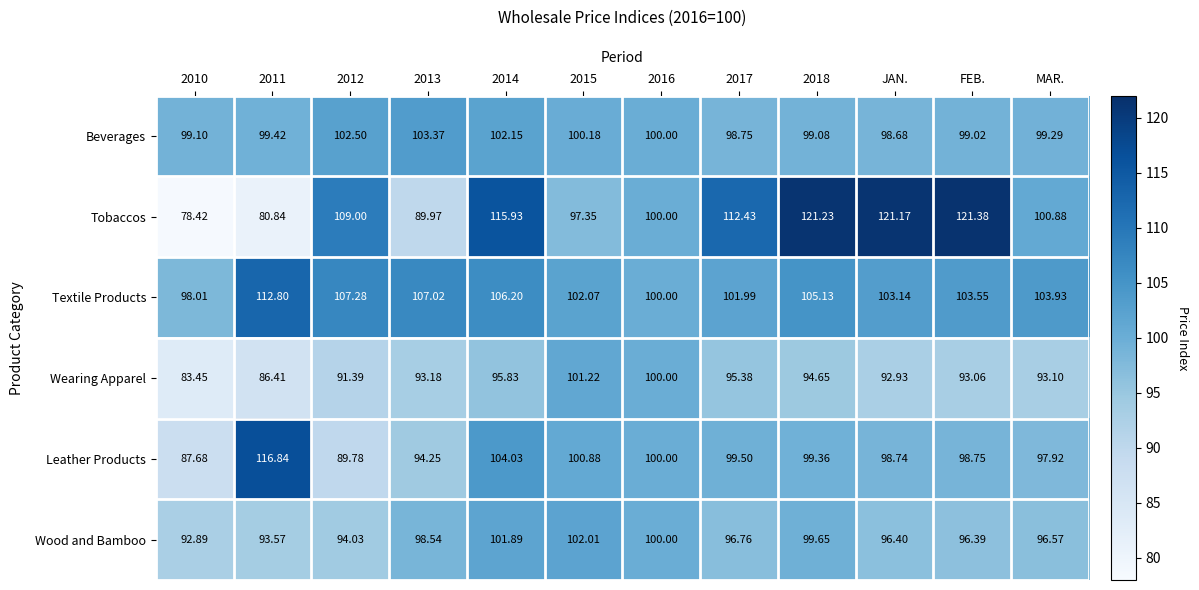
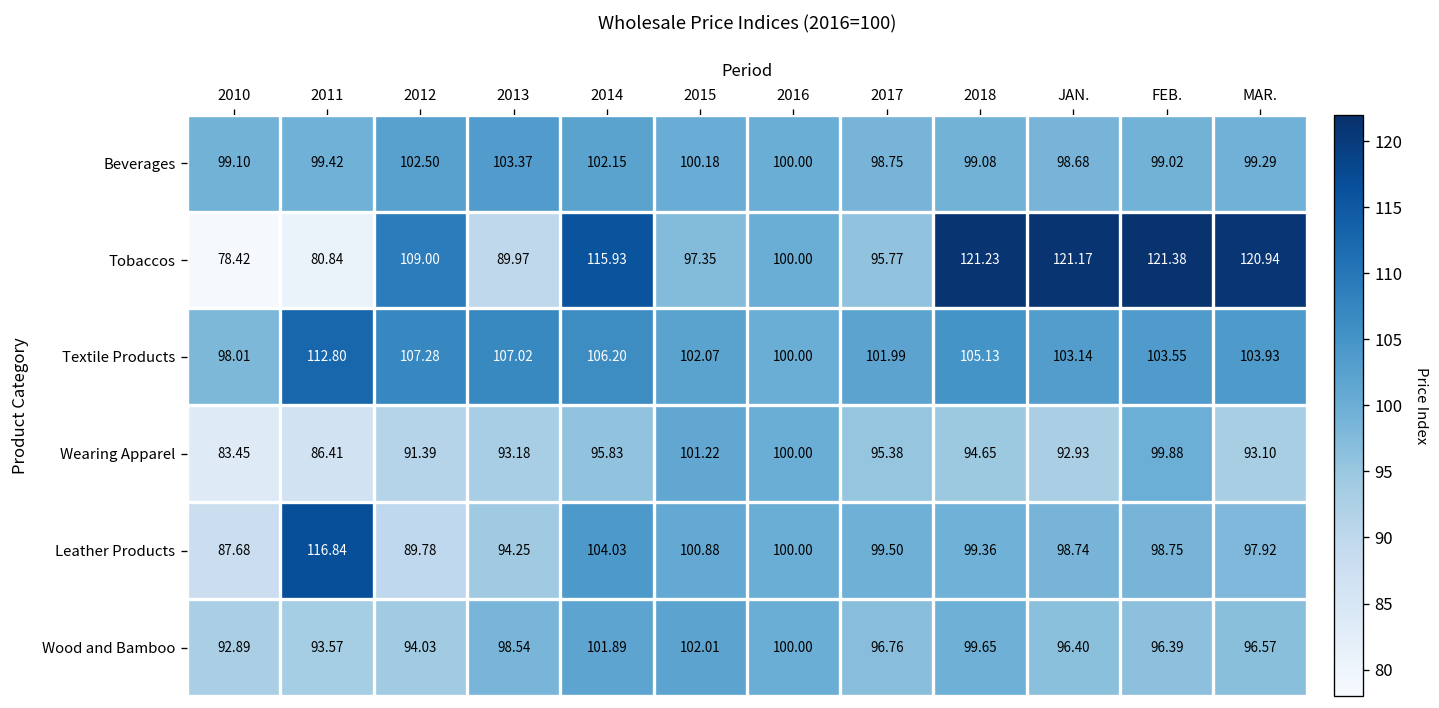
Tobaccos, 2017: 112.43 -> 95.77
Tobaccos, MAR.: 100.88 -> 120.94
Wearing Apparel, FEB.: 93.06 -> 99.88
